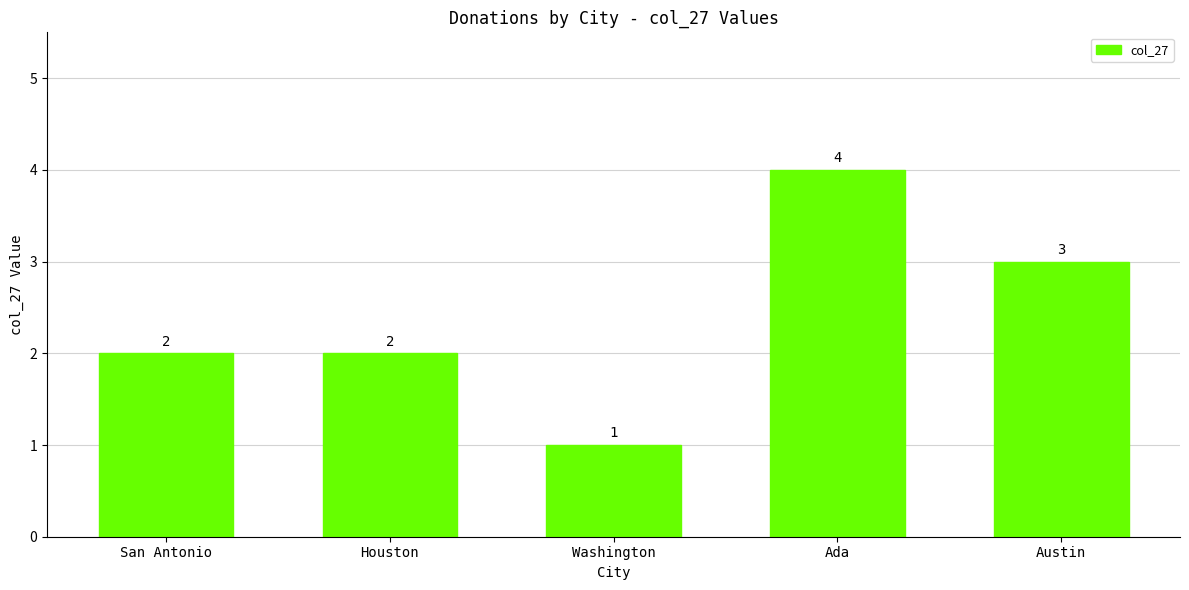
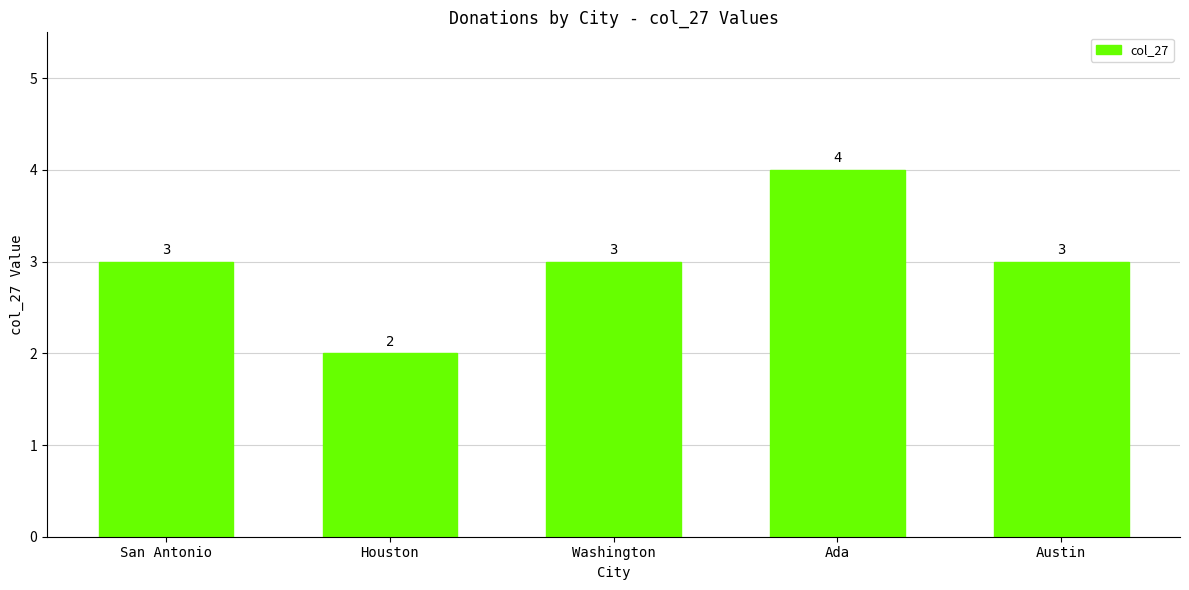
San Antonio: 2 -> 3
Washington: 1 -> 3
